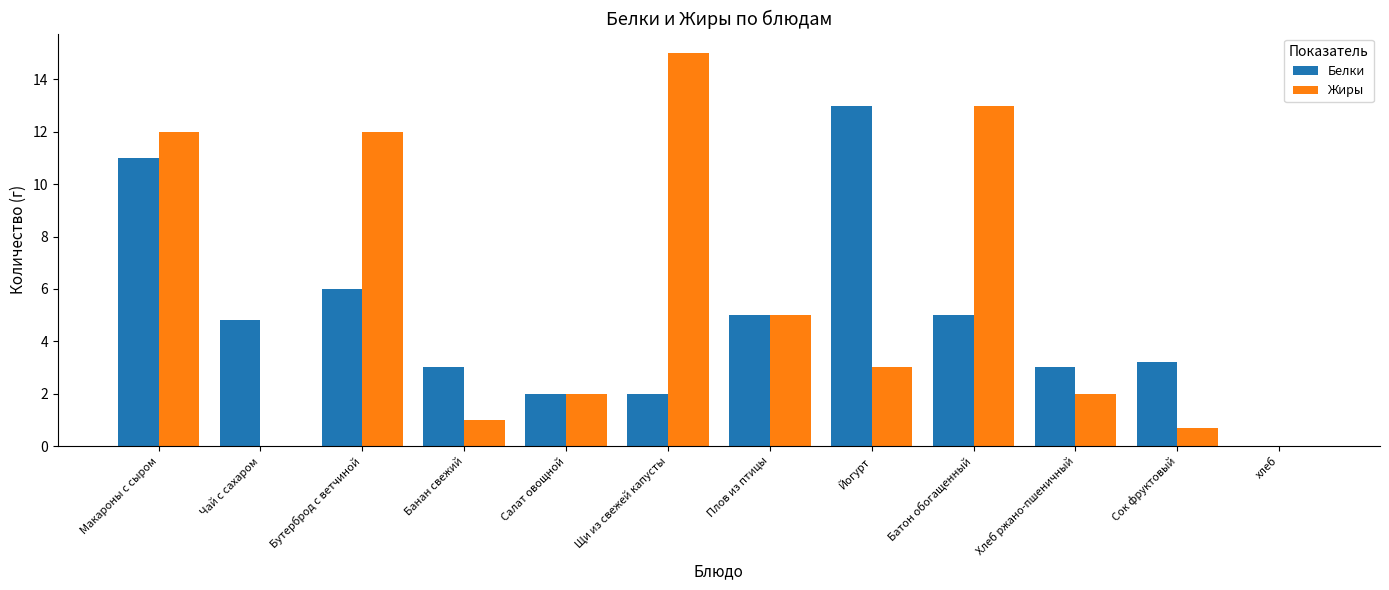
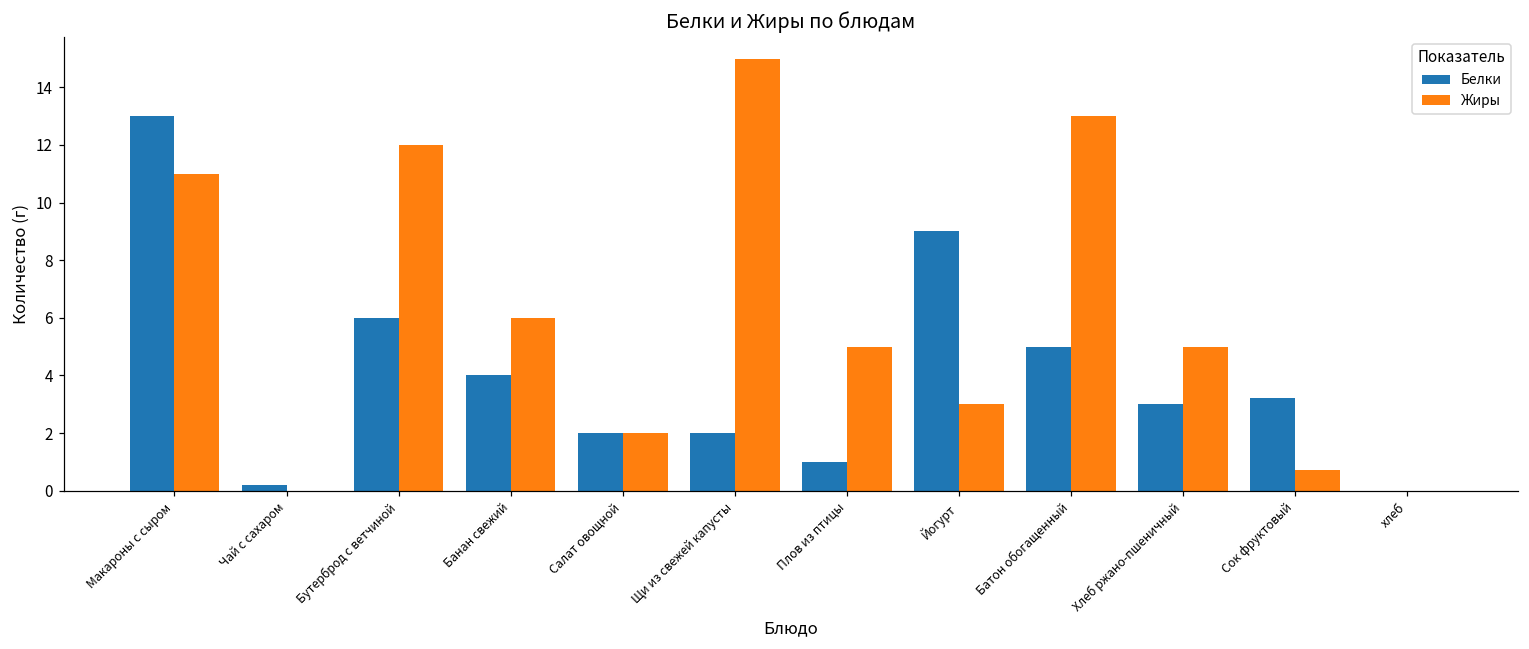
Белки, Макароны с сыром: 11 -> 13
Жиры, Макароны с сыром: 12 -> 11
Белки, Чай с сахаром: 4.8 -> 0.2
Белки, Банан свежий: 3 -> 4
Жиры, Банан свежий: 1 -> 6
Белки, Плов из птицы: 5 -> 1
Белки, Йогурт: 13 -> 9
Жиры, Хлеб ржано-пшеничный: 2 -> 5
